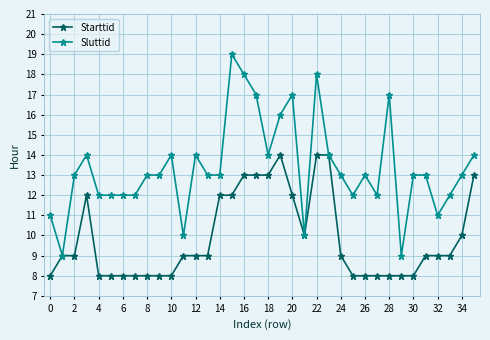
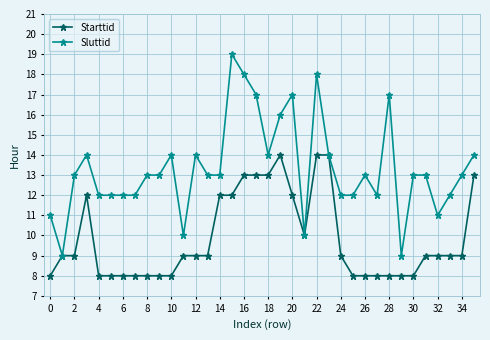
Sluttid, 24: 13 -> 12
Starttid, 34: 10 -> 9
